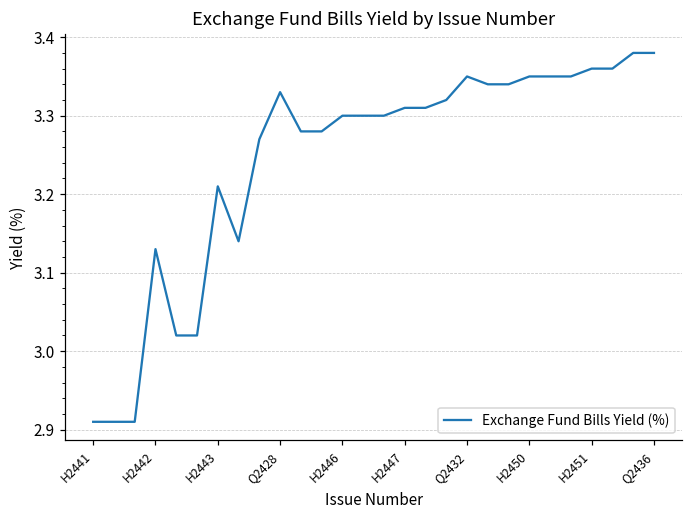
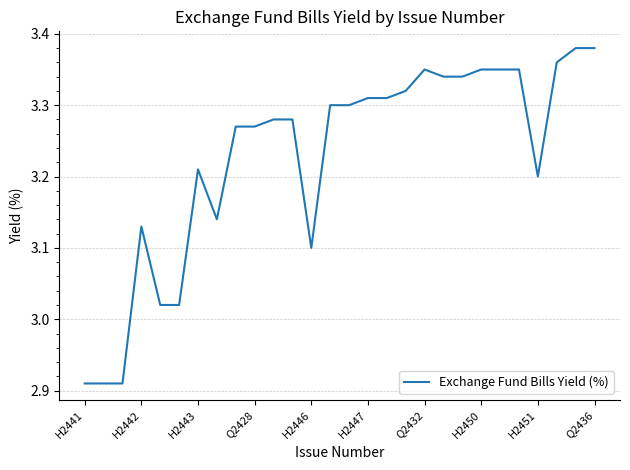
Q2428: 3.33 -> 3.27
H2446: 3.3 -> 3.1
H2451: 3.36 -> 3.20
